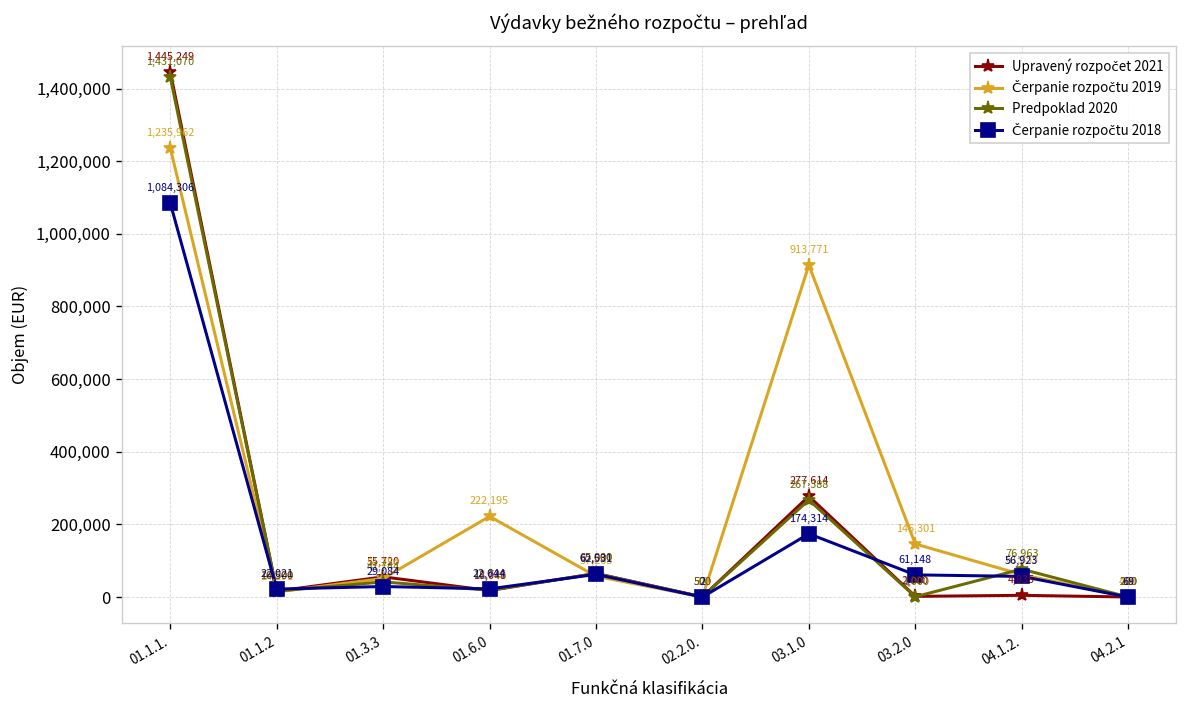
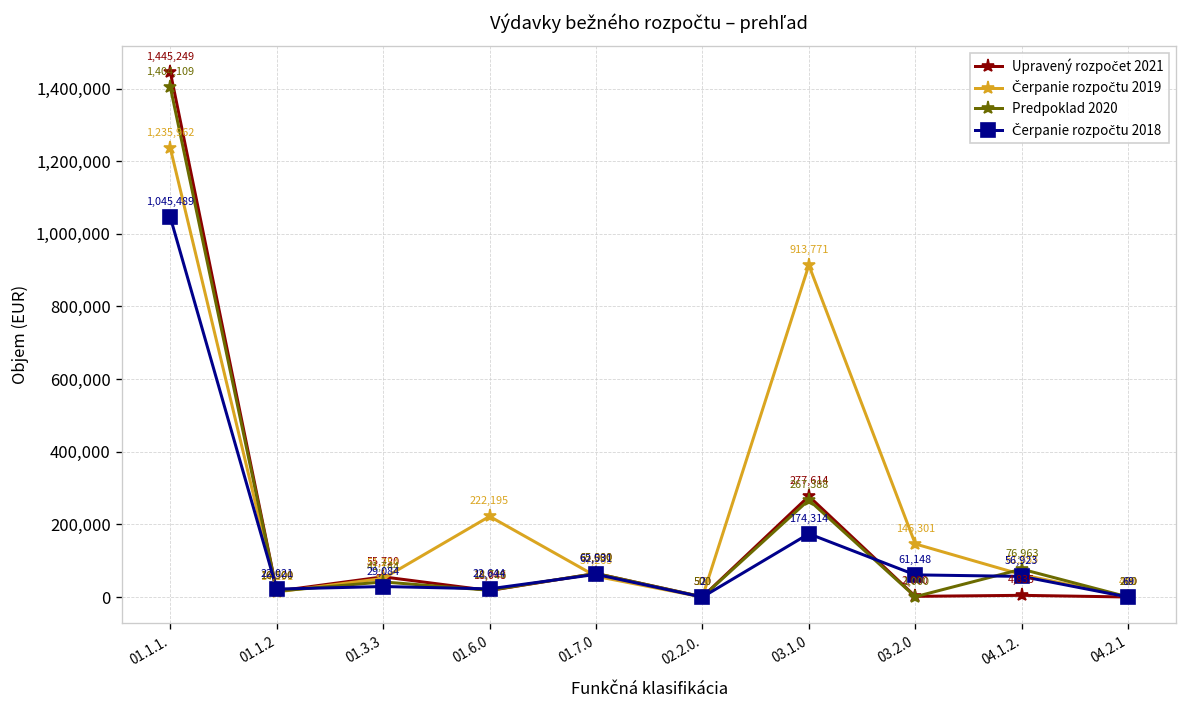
Predpoklad 2020, 01.1.1.: 1,431,070 -> 1,404,109
Čerpanie rozpočtu 2018, 01.1.1.: 1,084,306 -> 1,045,489
